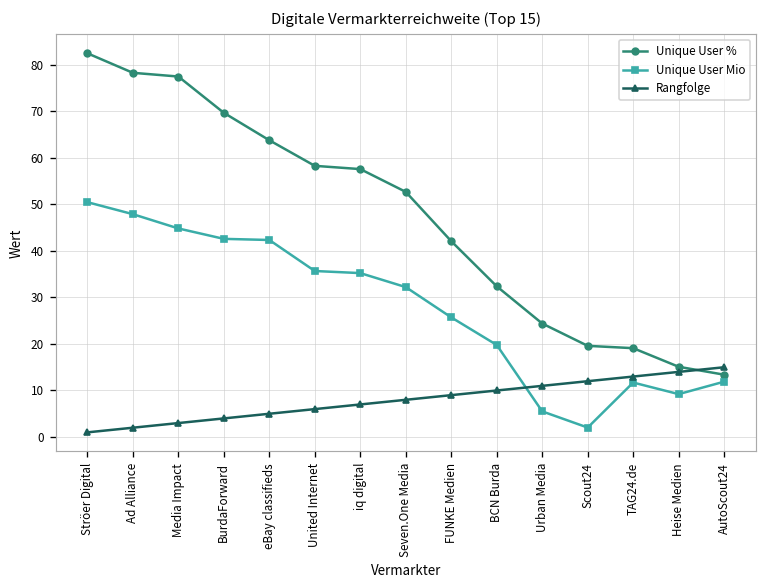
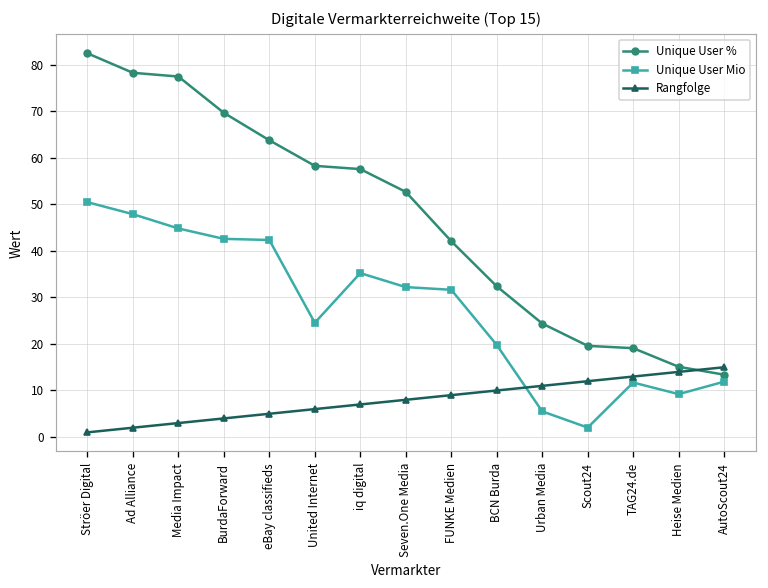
Unique User Mio, United Internet: 36 -> 25
Unique User Mio, FUNKE Medien: 26 -> 32
